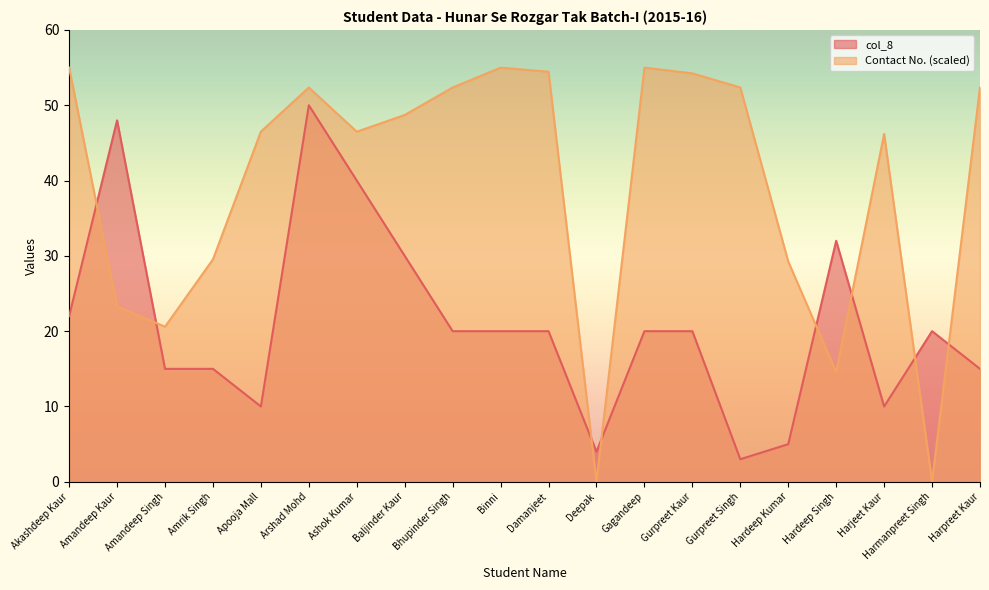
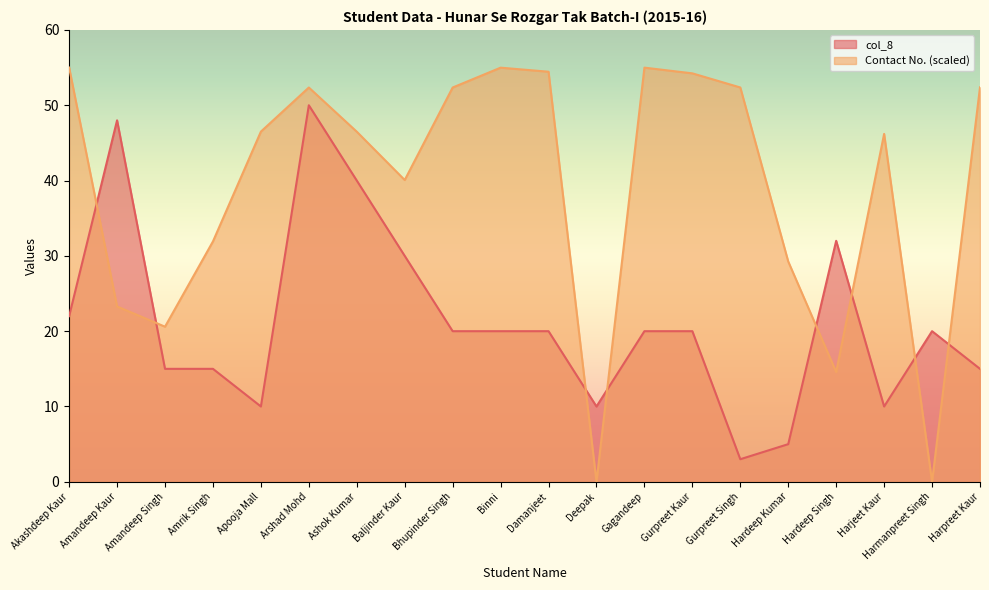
Contact No. (scaled), Amrik Singh: 30 -> 32
Contact No. (scaled), Baljinder Kaur: 49 -> 40
col_8, Deepak: 4 -> 10
